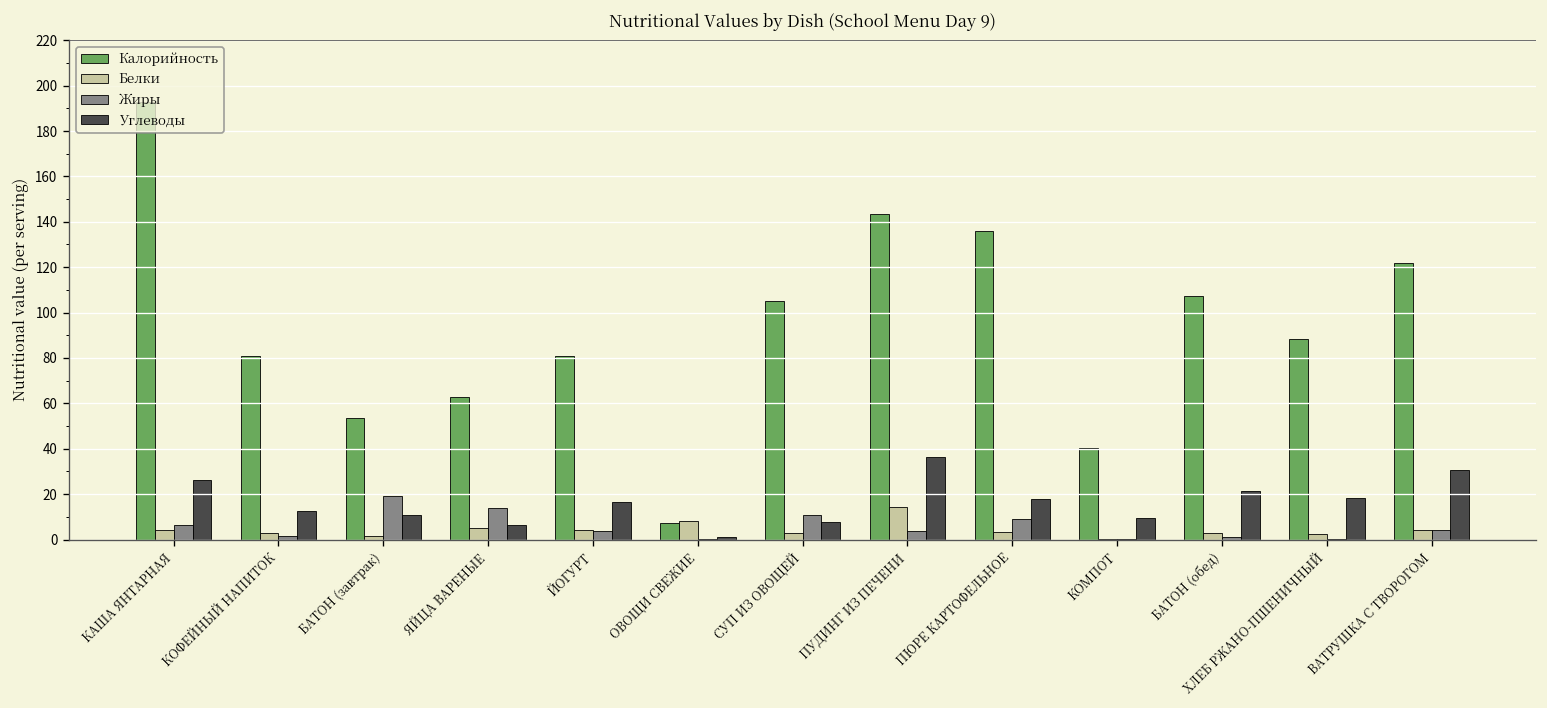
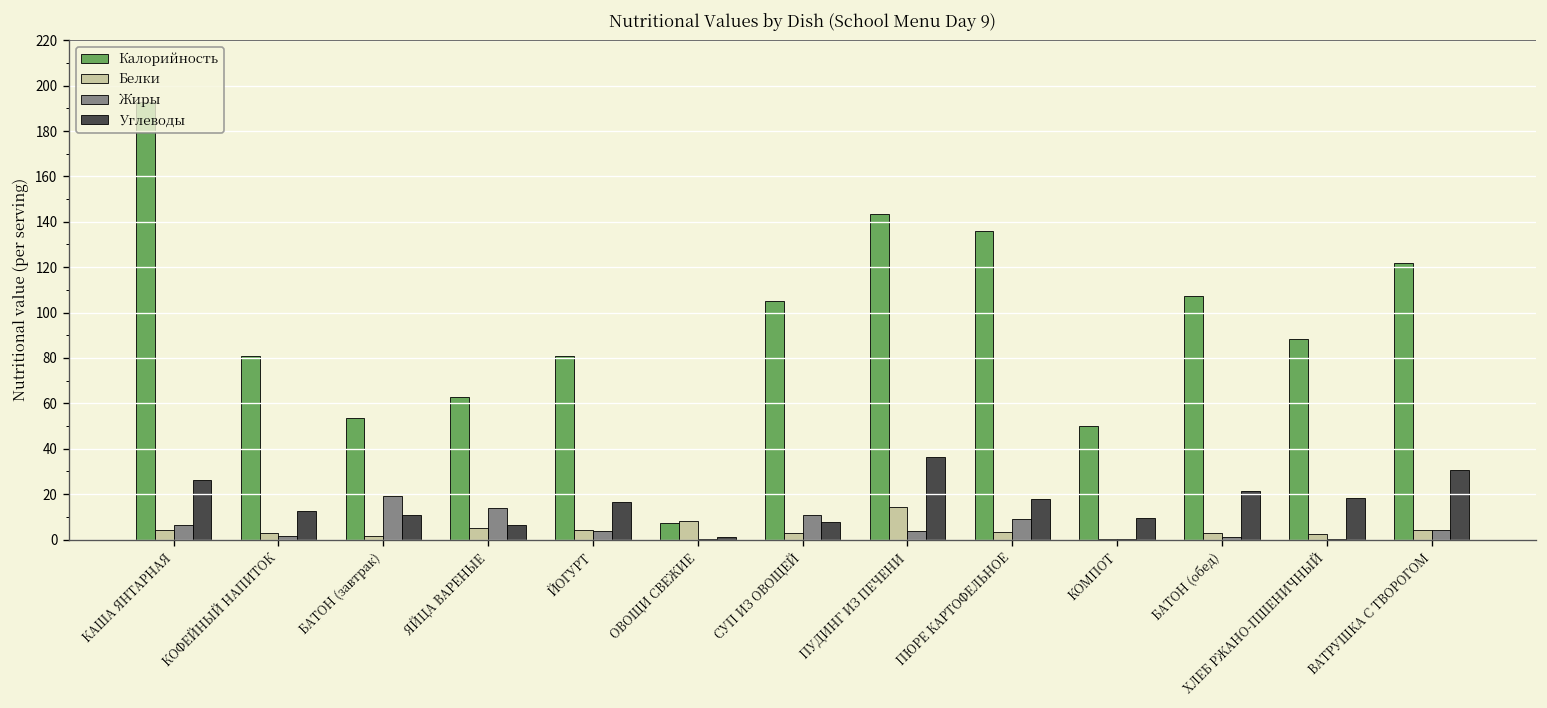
Калорийность, КОМПОТ: 40 -> 50
